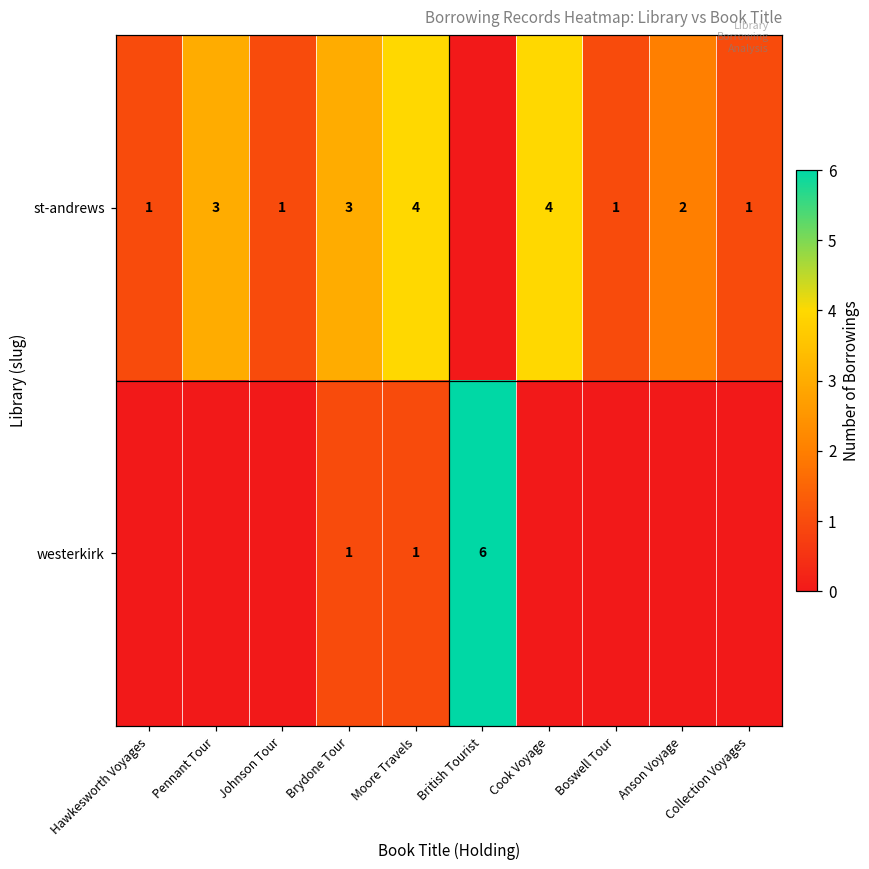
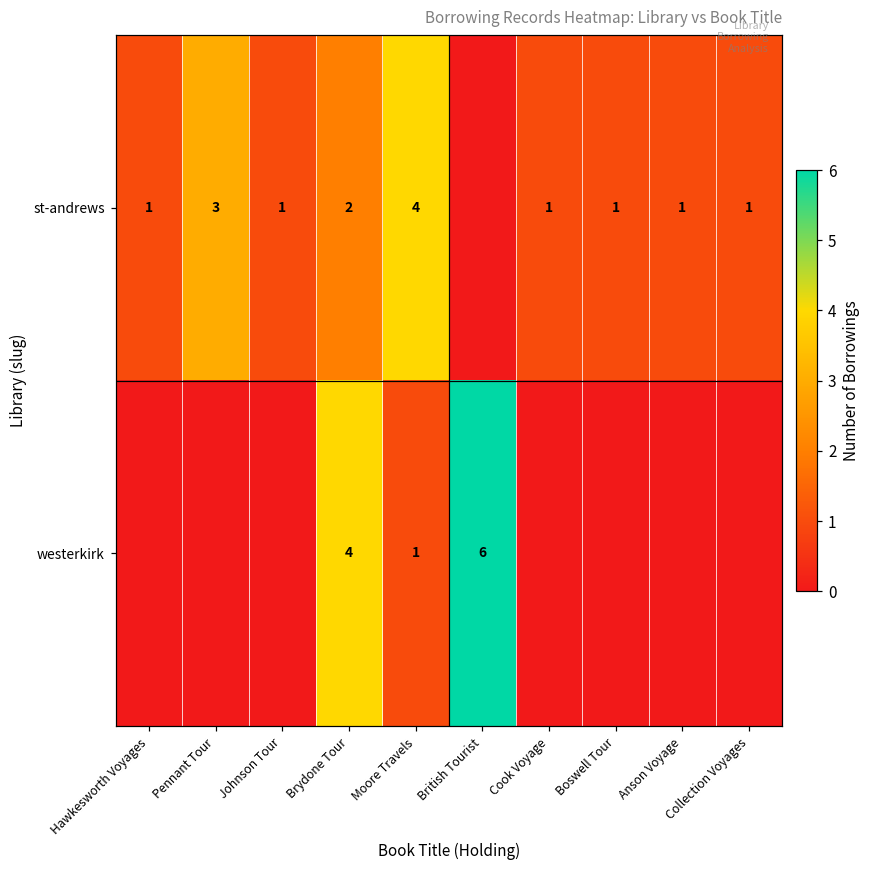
st-andrews, Brydone Tour: 3 -> 2
st-andrews, Cook Voyage: 4 -> 1
st-andrews, Anson Voyage: 2 -> 1
westerkirk, Brydone Tour: 1 -> 4
